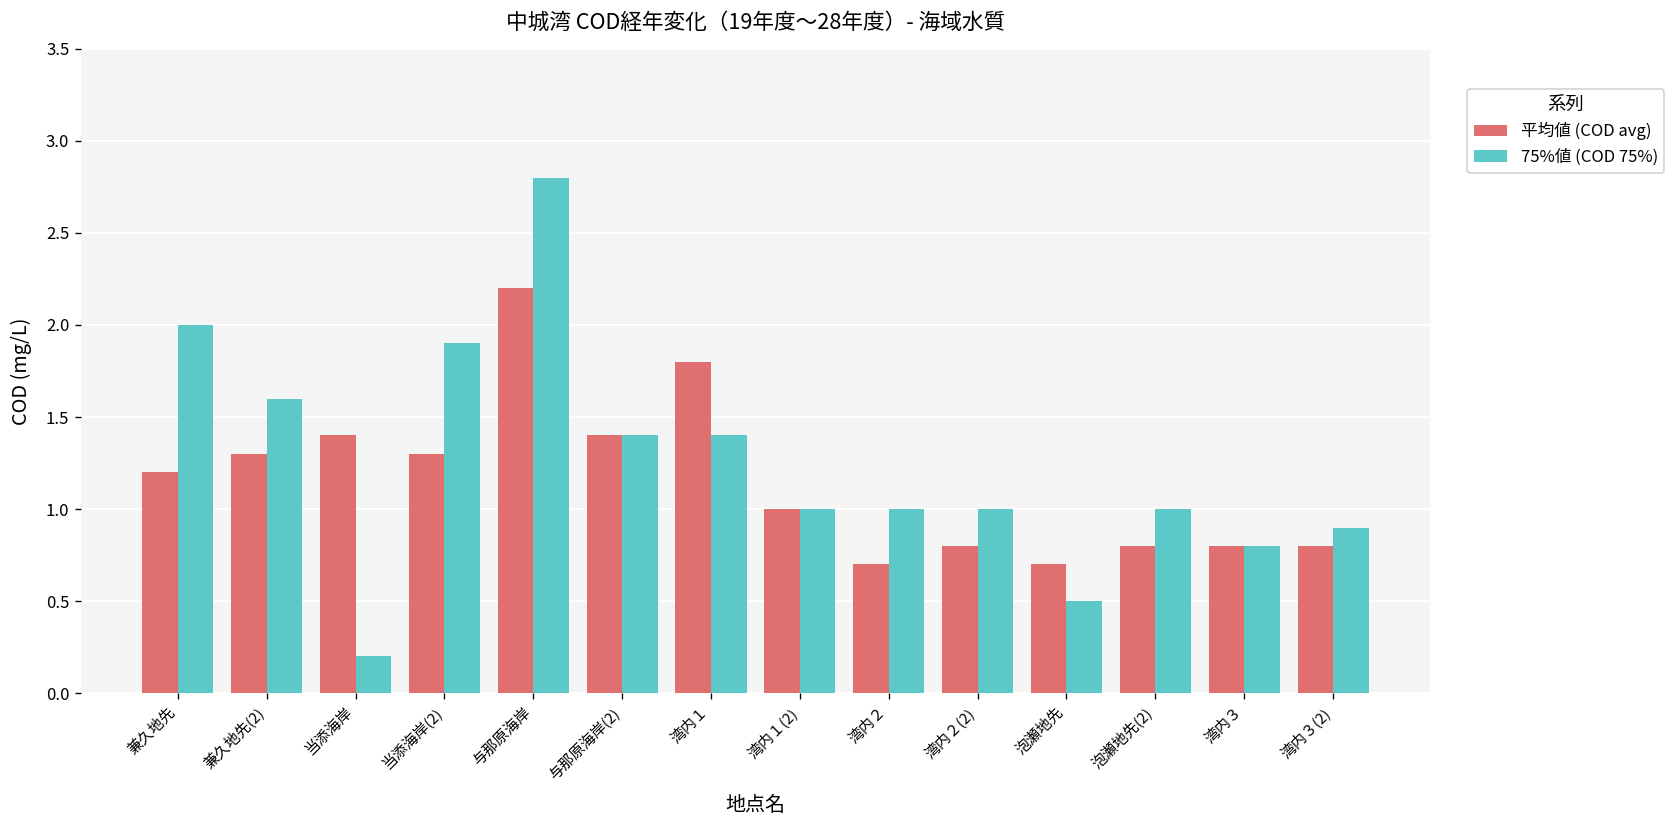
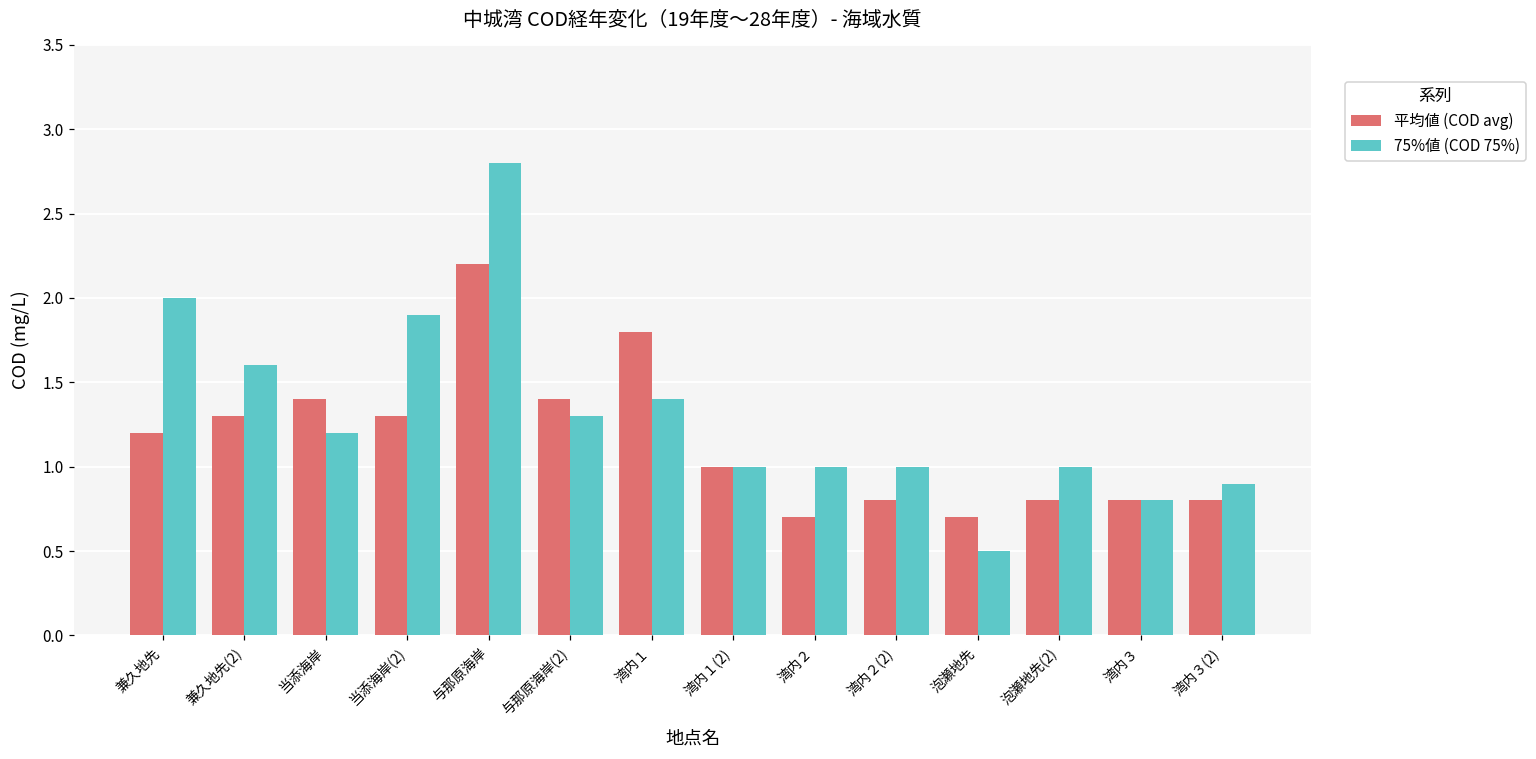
75%値 (COD 75%), 当添海岸: 0.2 -> 1.2
75%値 (COD 75%), 与那原海岸(2): 1.4 -> 1.3
